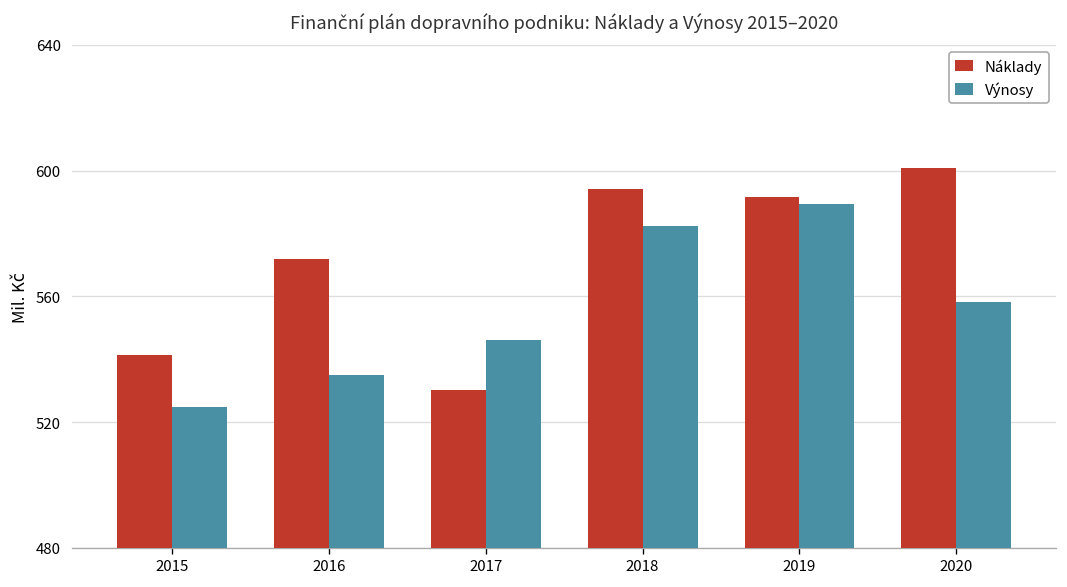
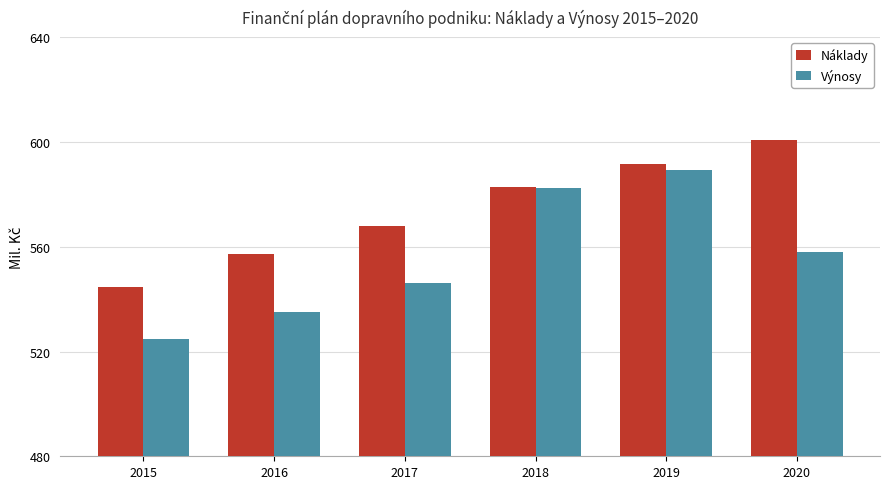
Náklady, 2015: 541 -> 545
Náklady, 2016: 572 -> 557
Náklady, 2017: 530 -> 568
Náklady, 2018: 594 -> 583
